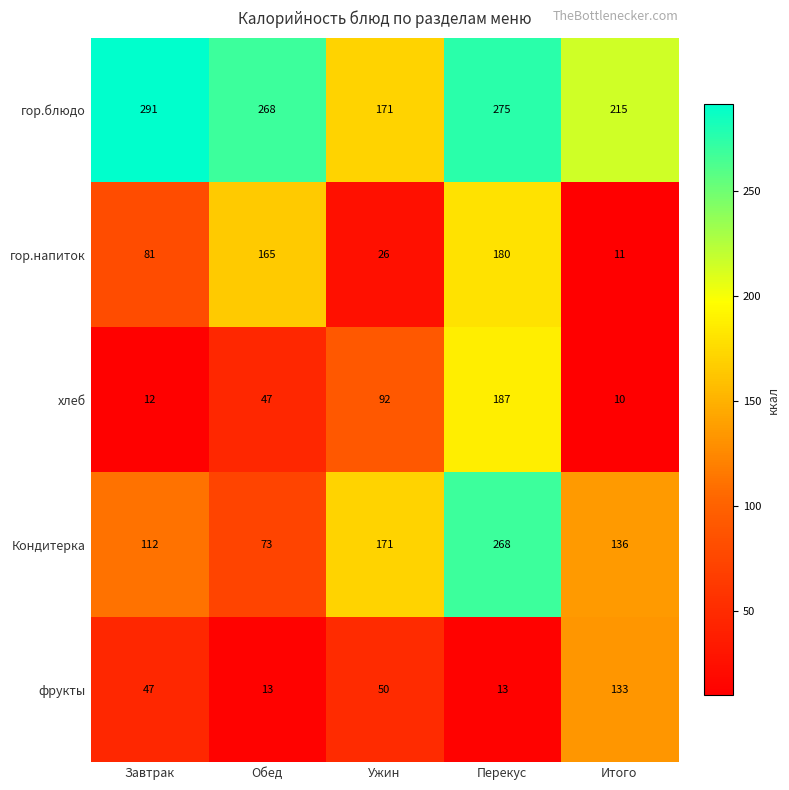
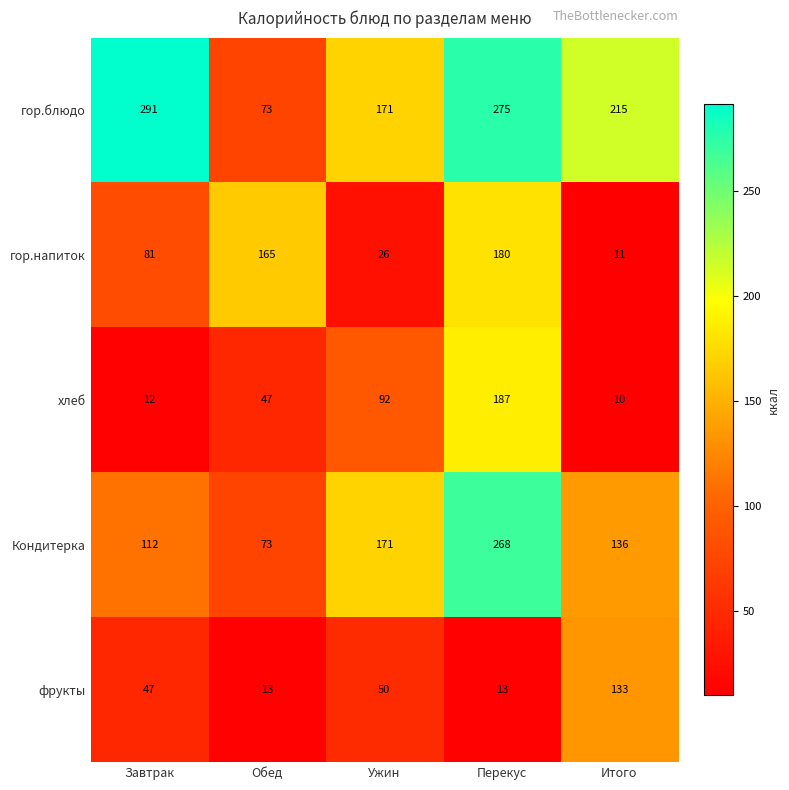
гор.блюдо, Обед: 268 -> 73
